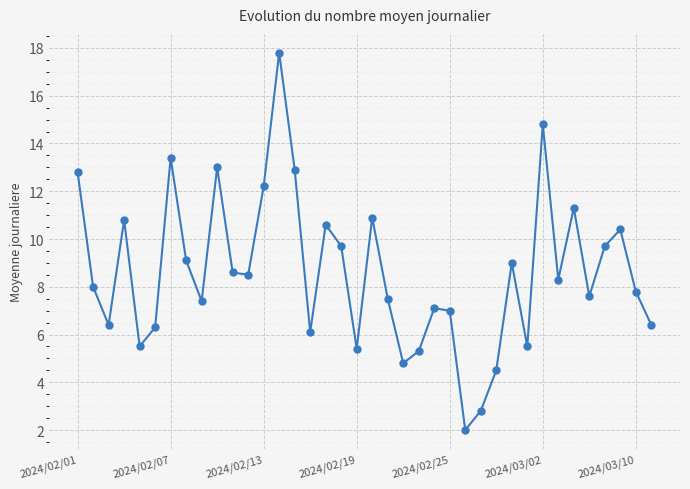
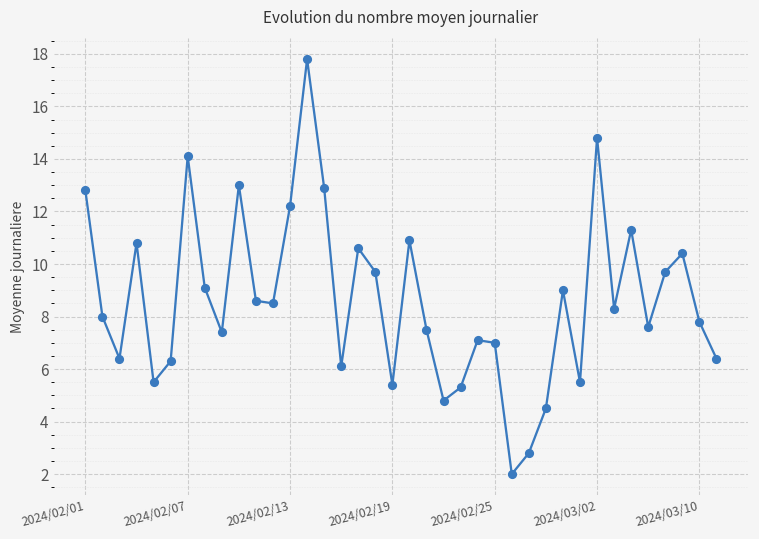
2024/02/07: 13.4 -> 14.1
